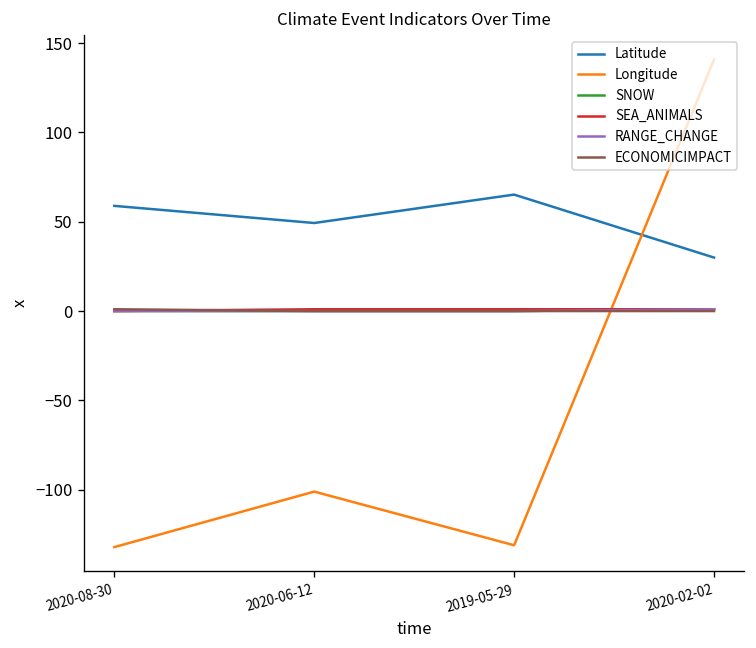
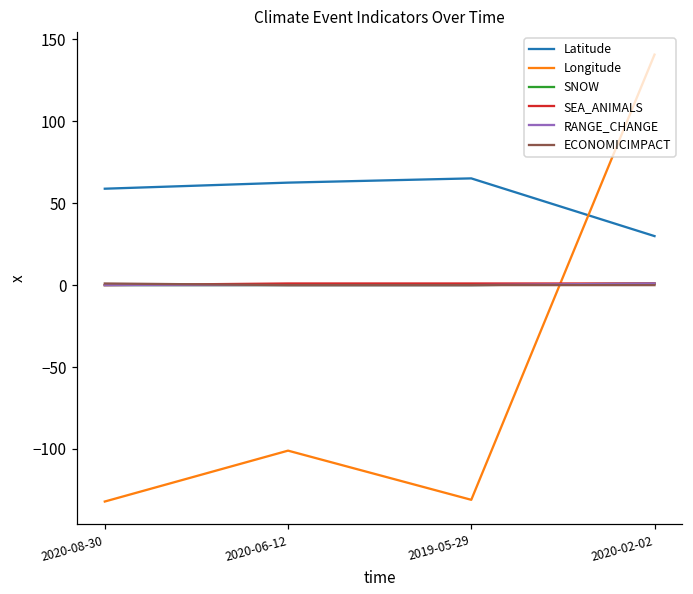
Latitude, 2020-06-12: 49 -> 63
